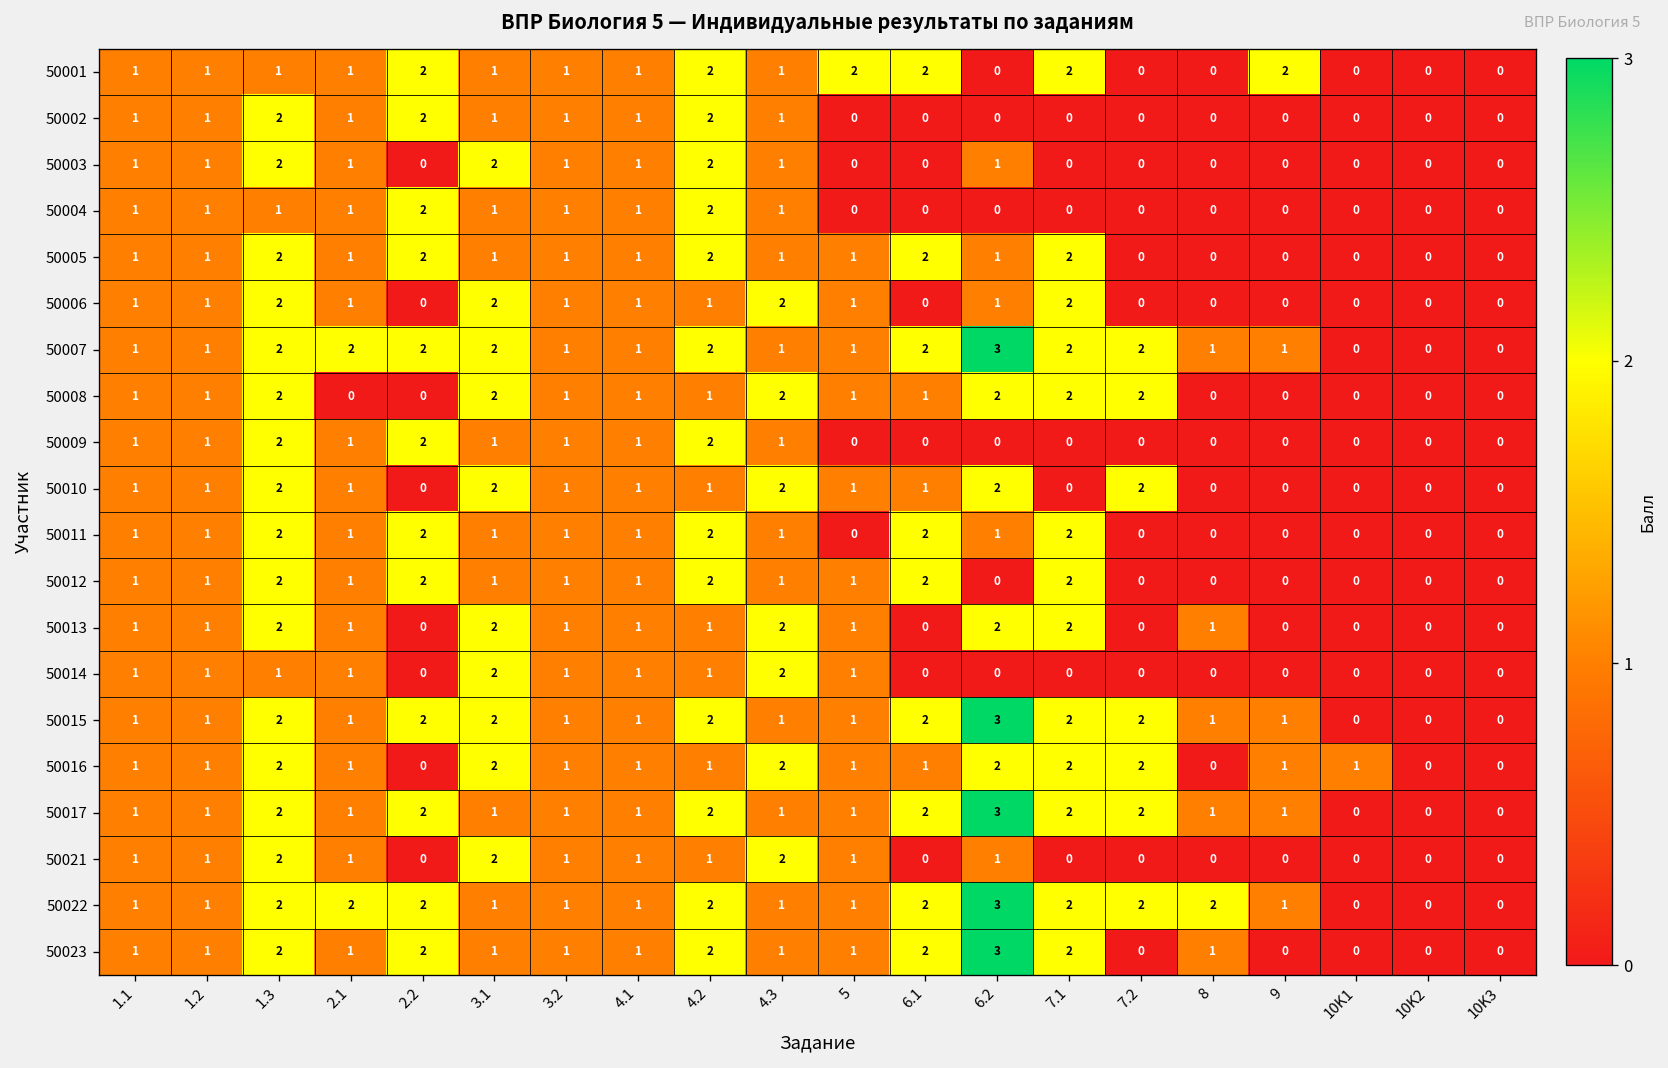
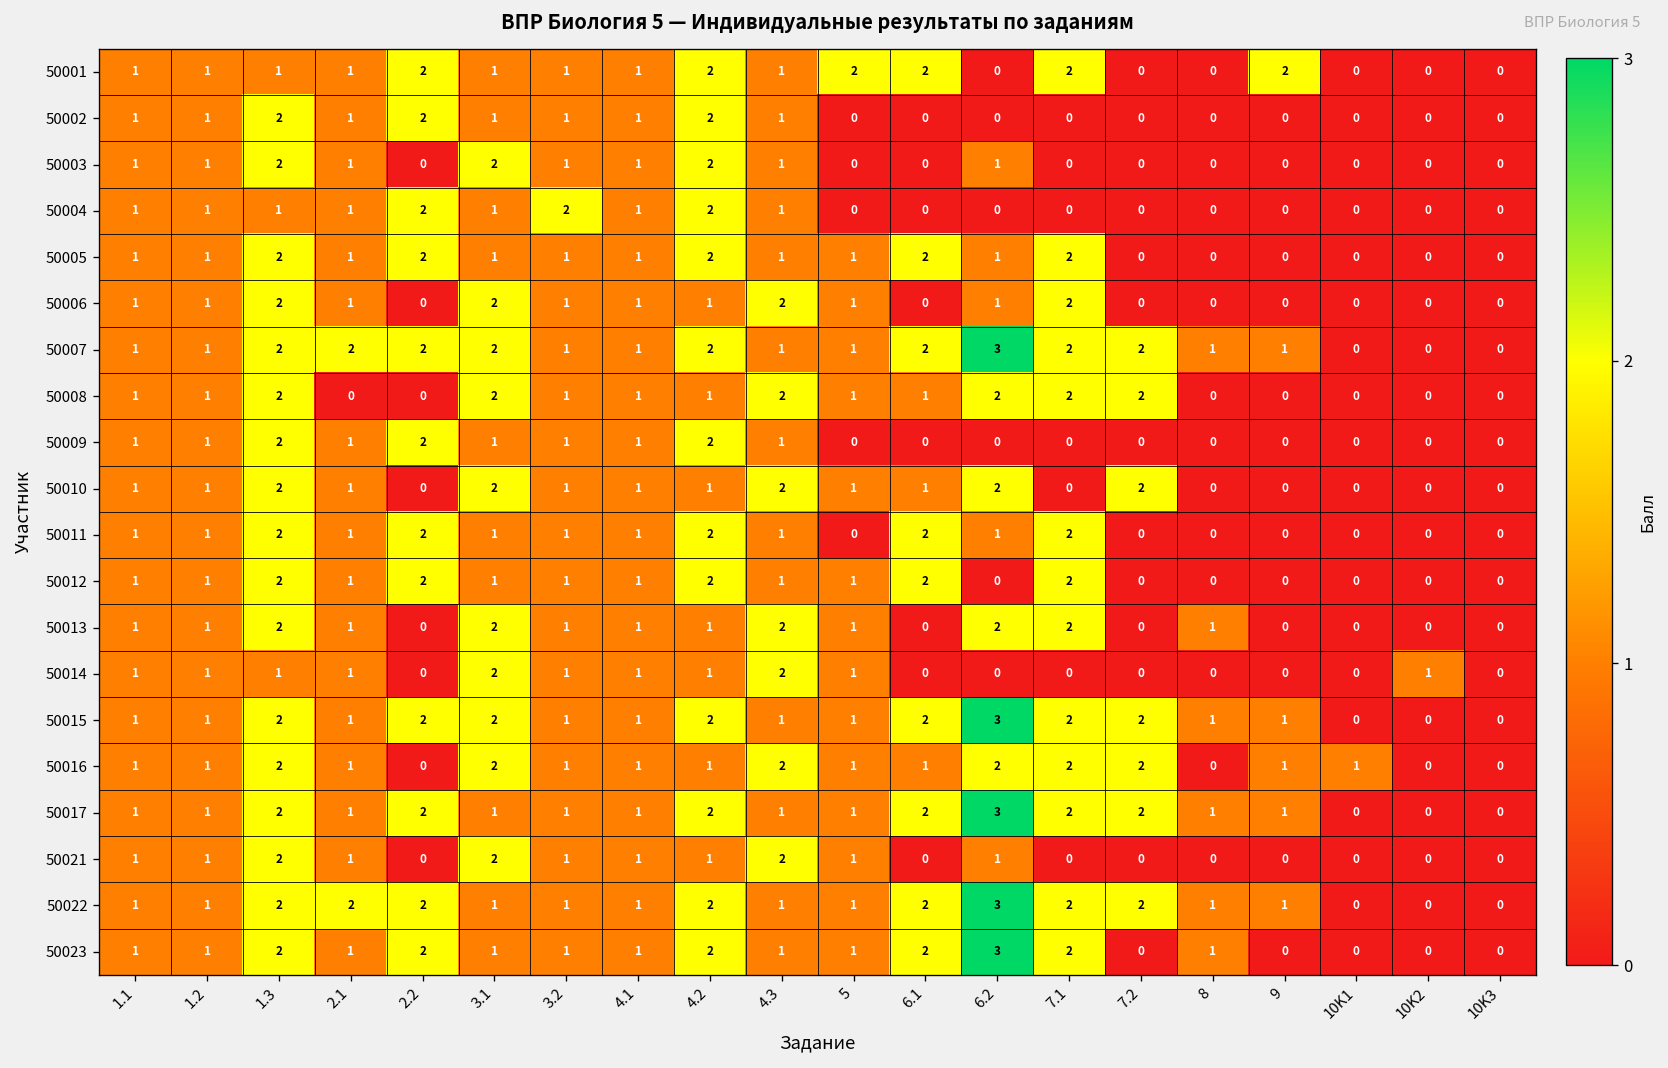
50004, 3.2: 1 -> 2
50014, 10K2: 0 -> 1
50022, 8: 2 -> 1
